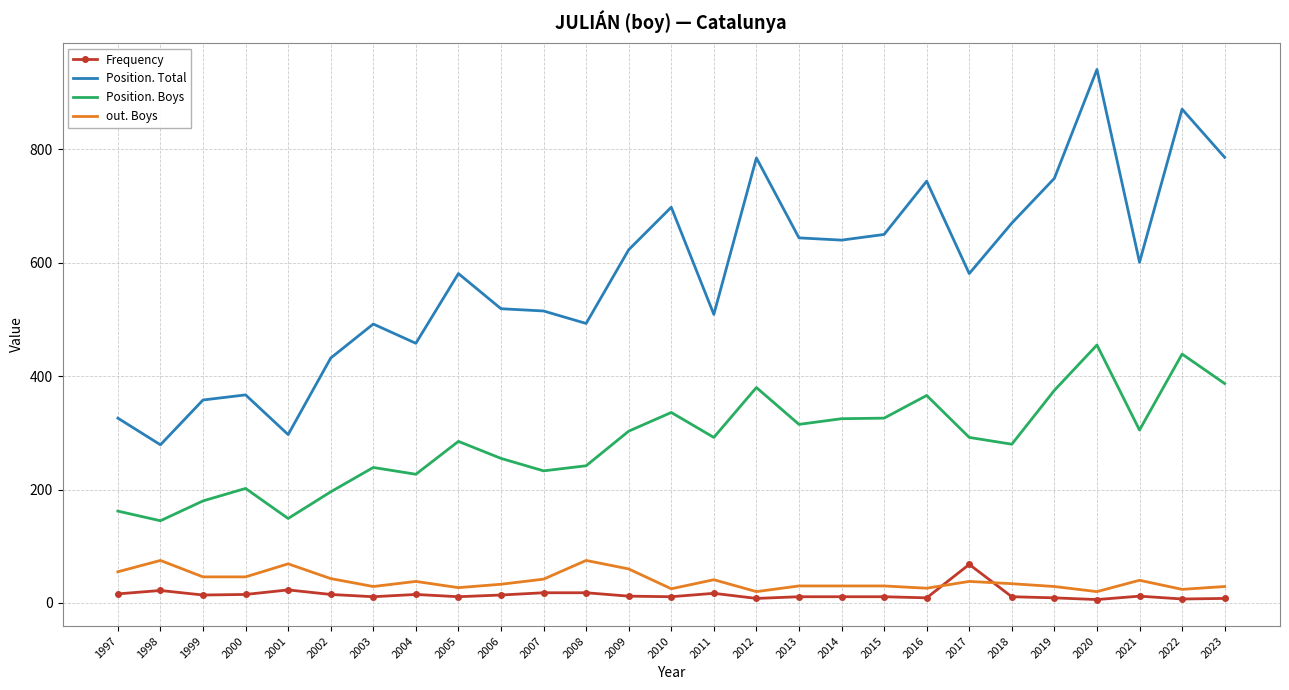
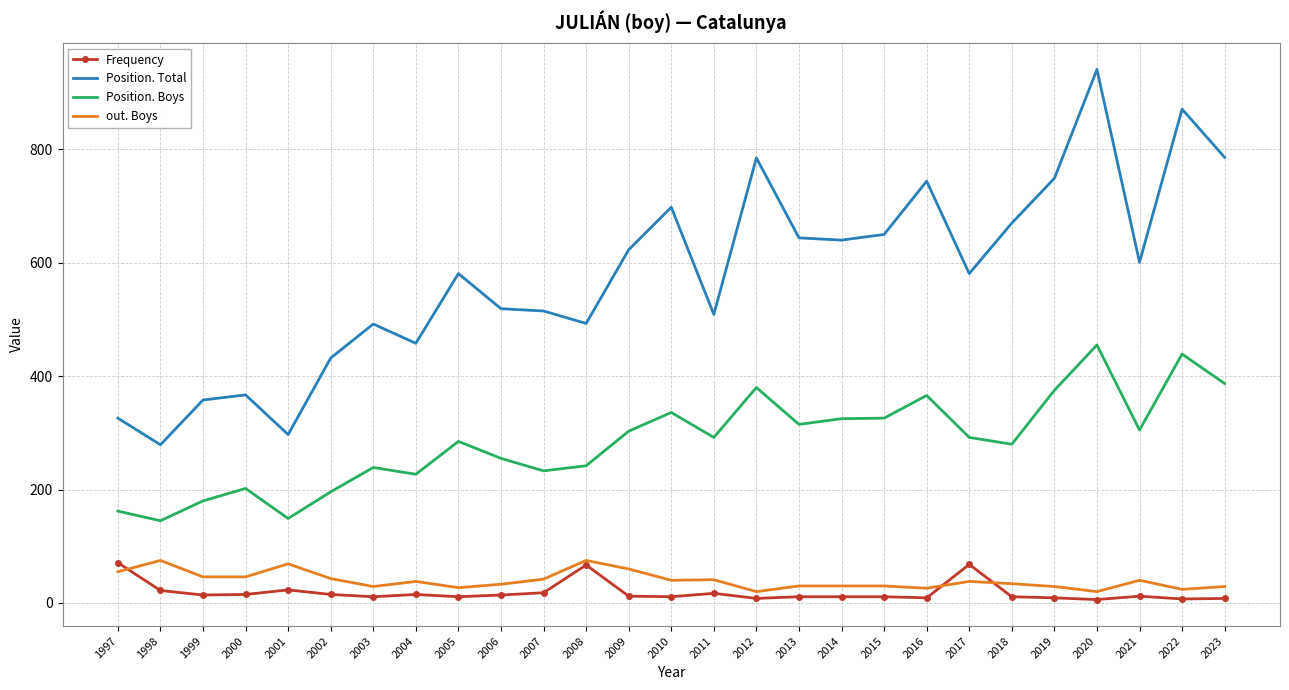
Frequency, 1997: 20 -> 70
Frequency, 2008: 20 -> 70
out. Boys, 2010: 30 -> 40
